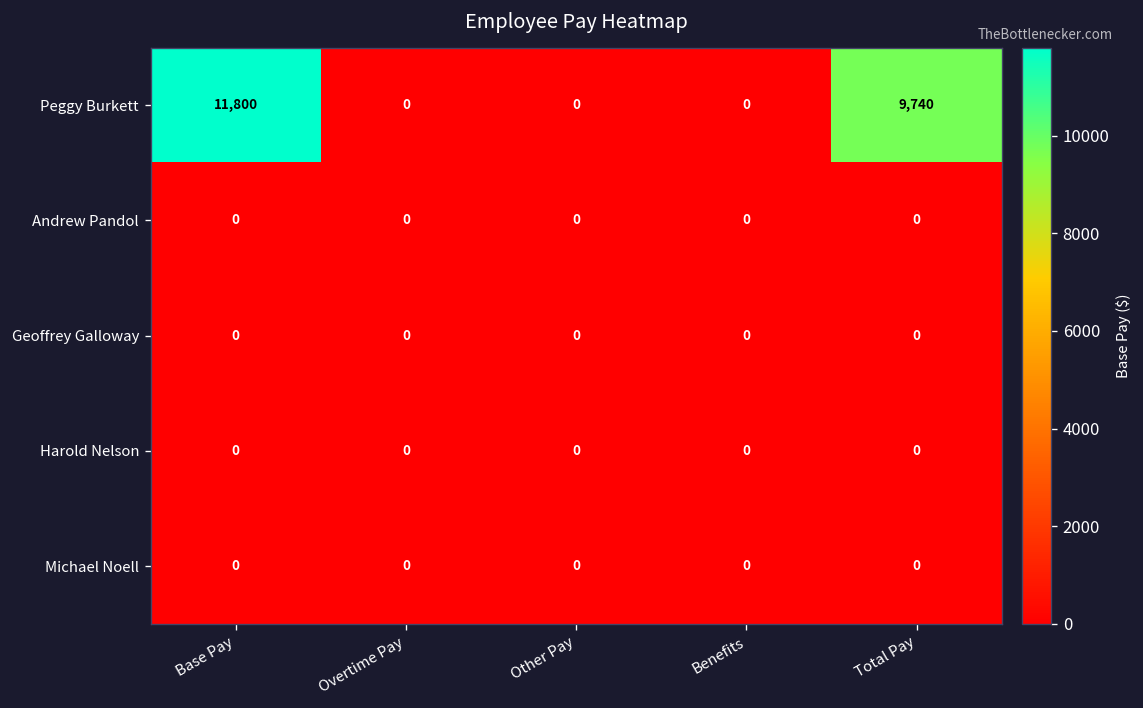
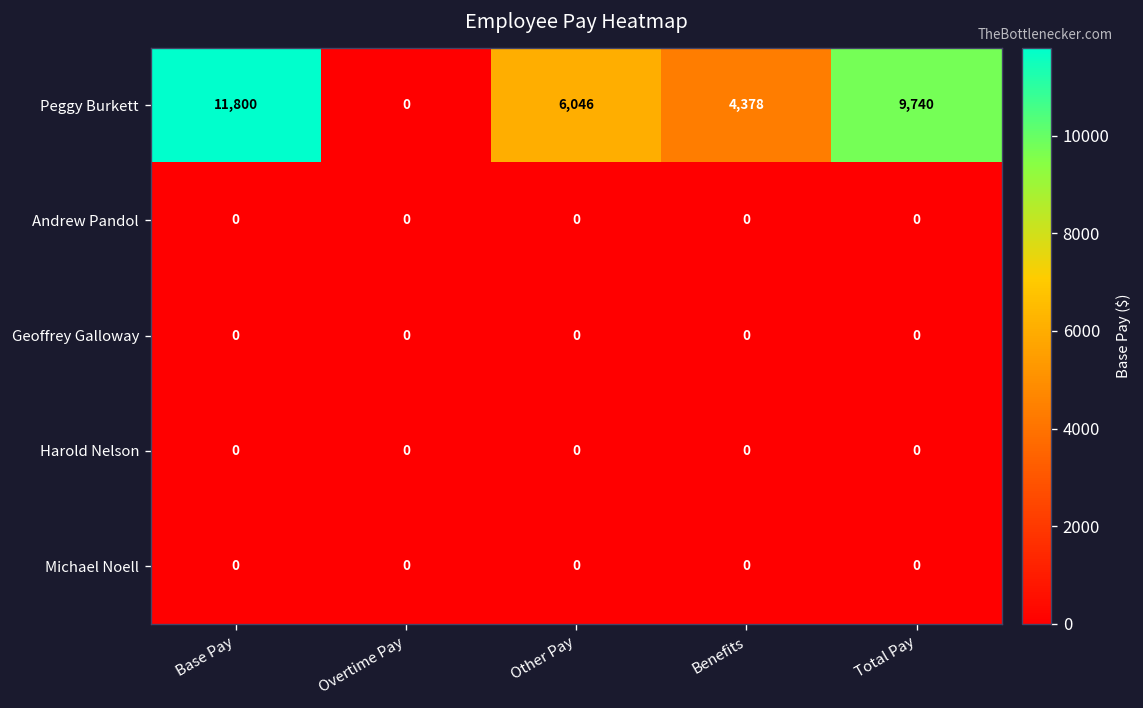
Peggy Burkett, Other Pay: 0 -> 6,046
Peggy Burkett, Benefits: 0 -> 4,378
